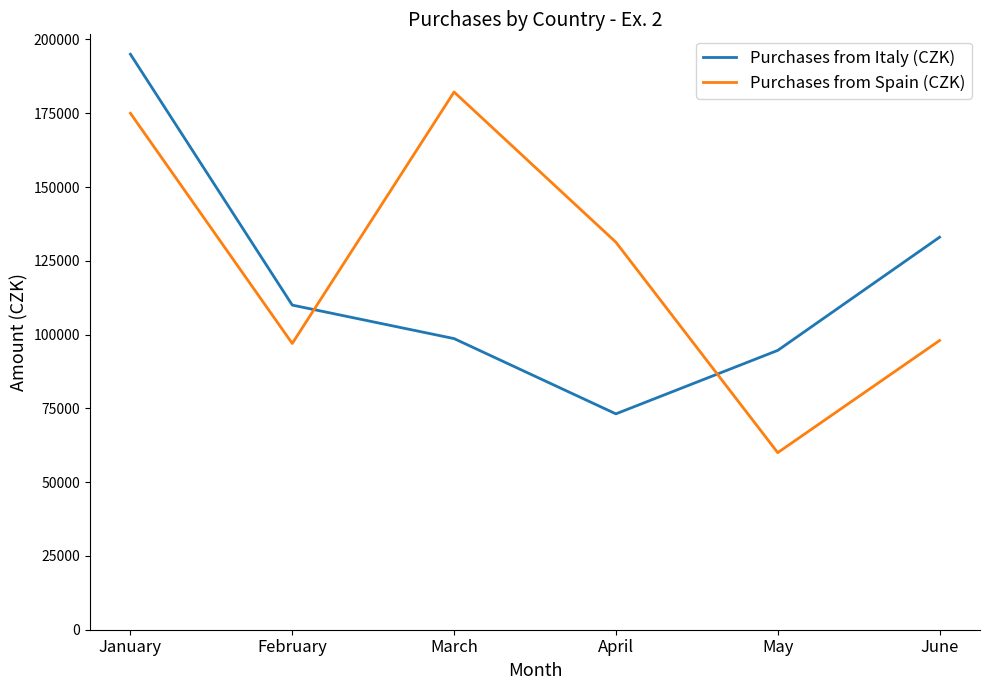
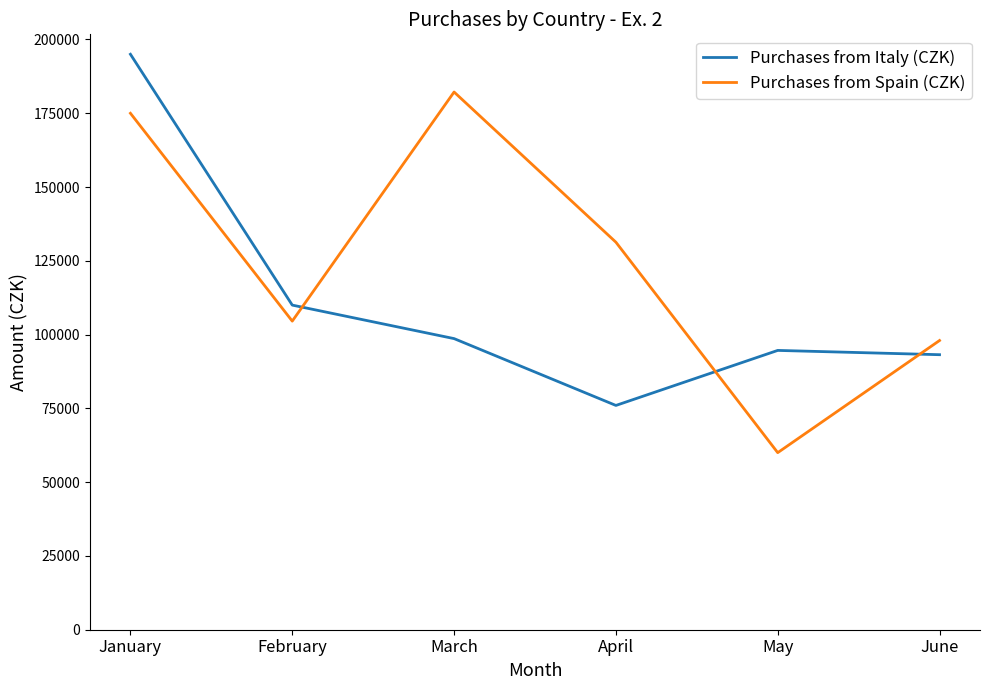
Purchases from Spain (CZK), February: 97000 -> 105000
Purchases from Italy (CZK), April: 73000 -> 76000
Purchases from Italy (CZK), June: 133000 -> 93000
